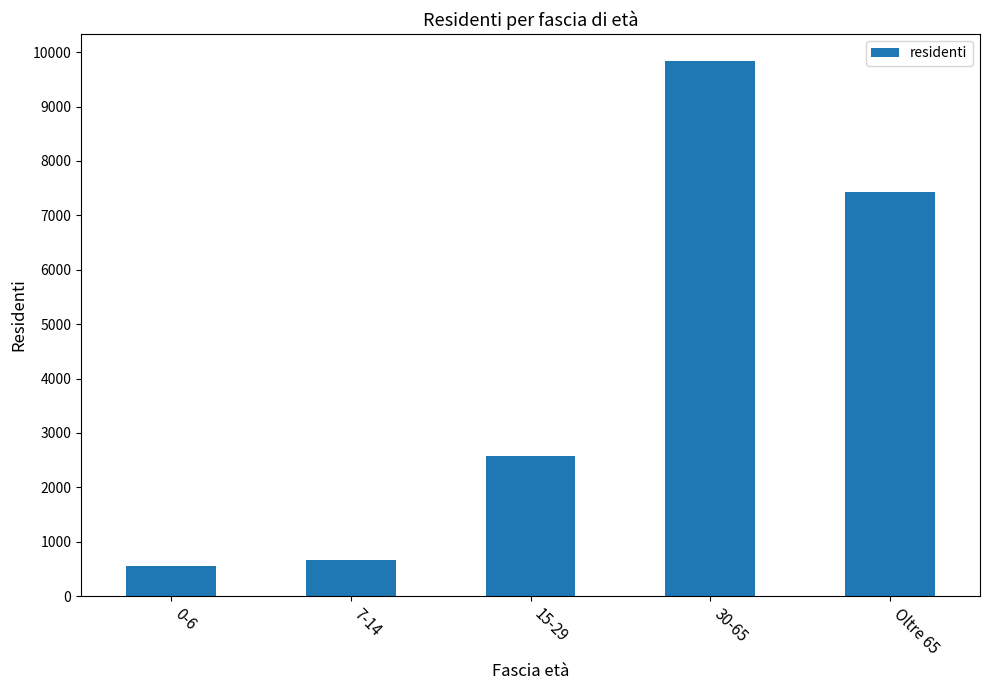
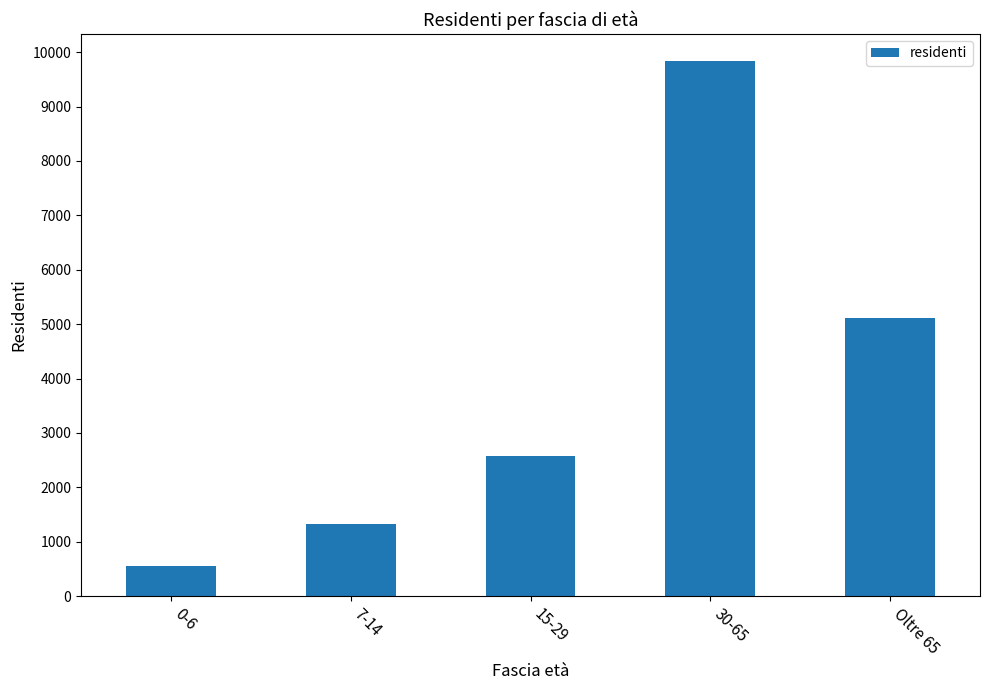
7-14: 700 -> 1300
Oltre 65: 7400 -> 5100
